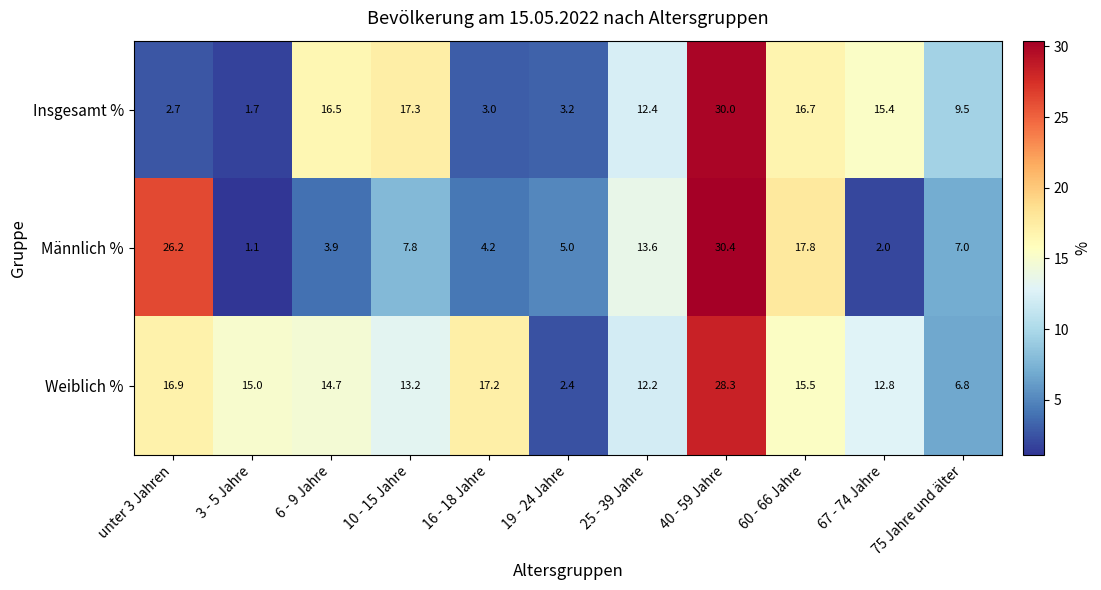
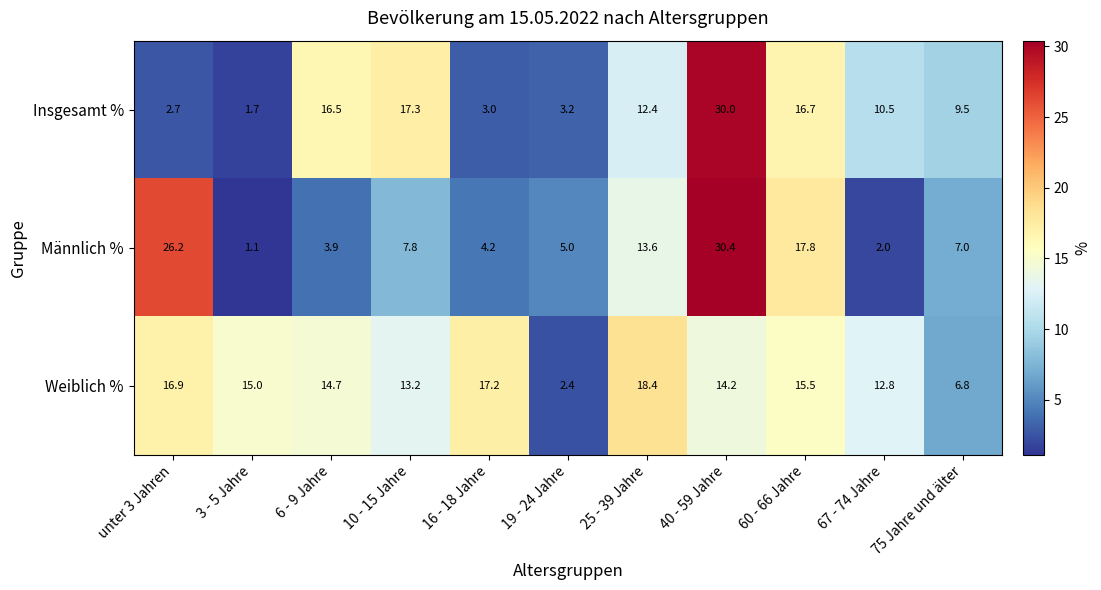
Insgesamt %, 67 - 74 Jahre: 15.4 -> 10.5
Weiblich %, 25 - 39 Jahre: 12.2 -> 18.4
Weiblich %, 40 - 59 Jahre: 28.3 -> 14.2
